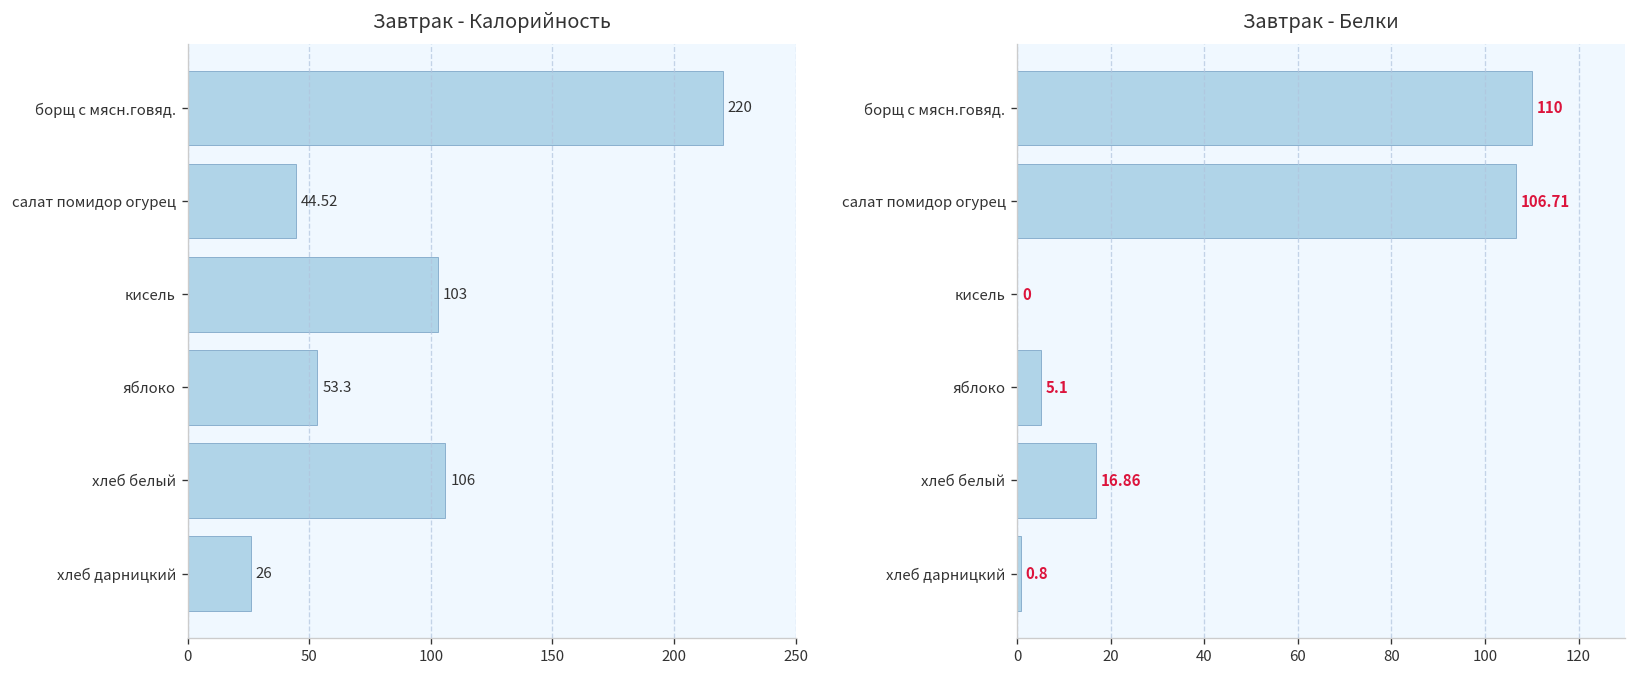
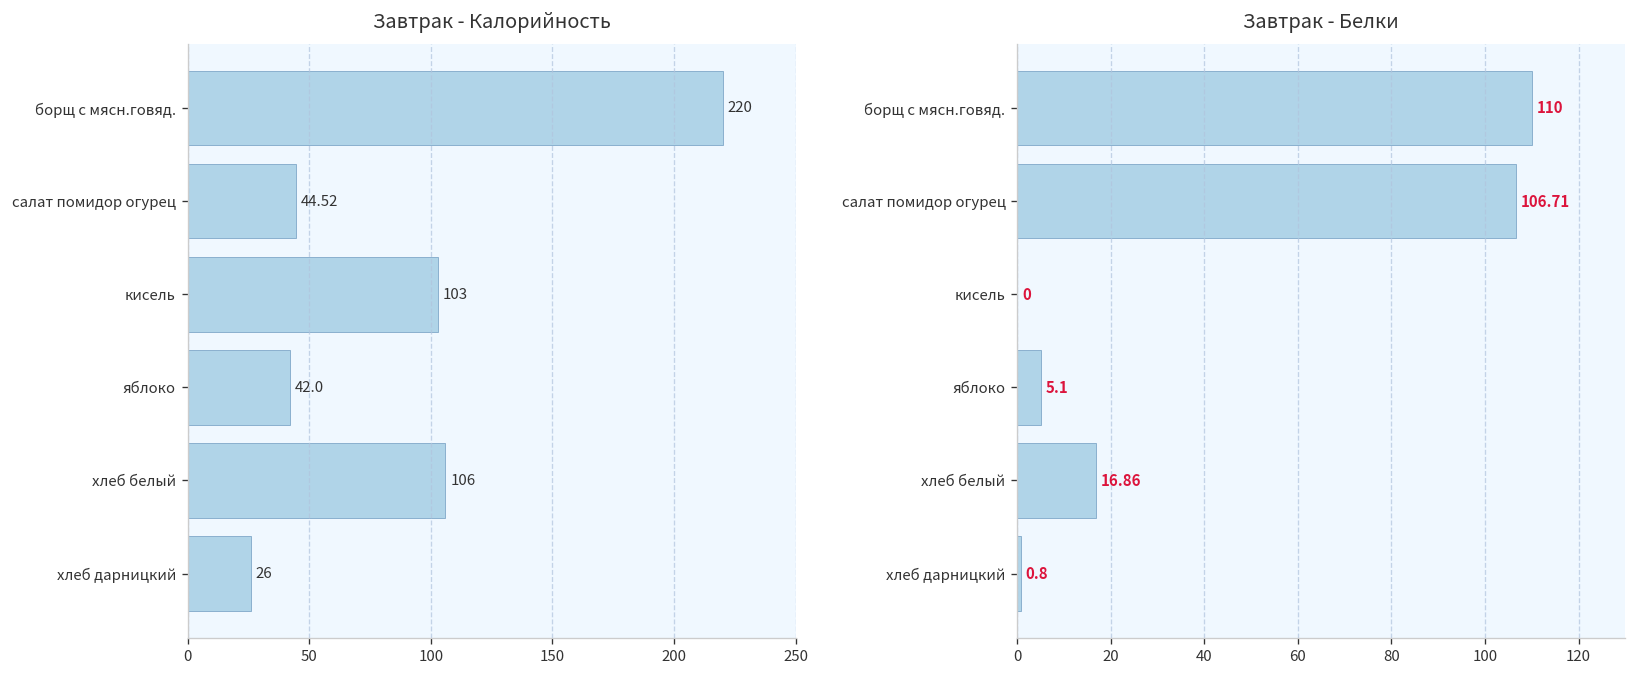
Завтрак - Калорийность, яблоко: 53.3 -> 42.0
